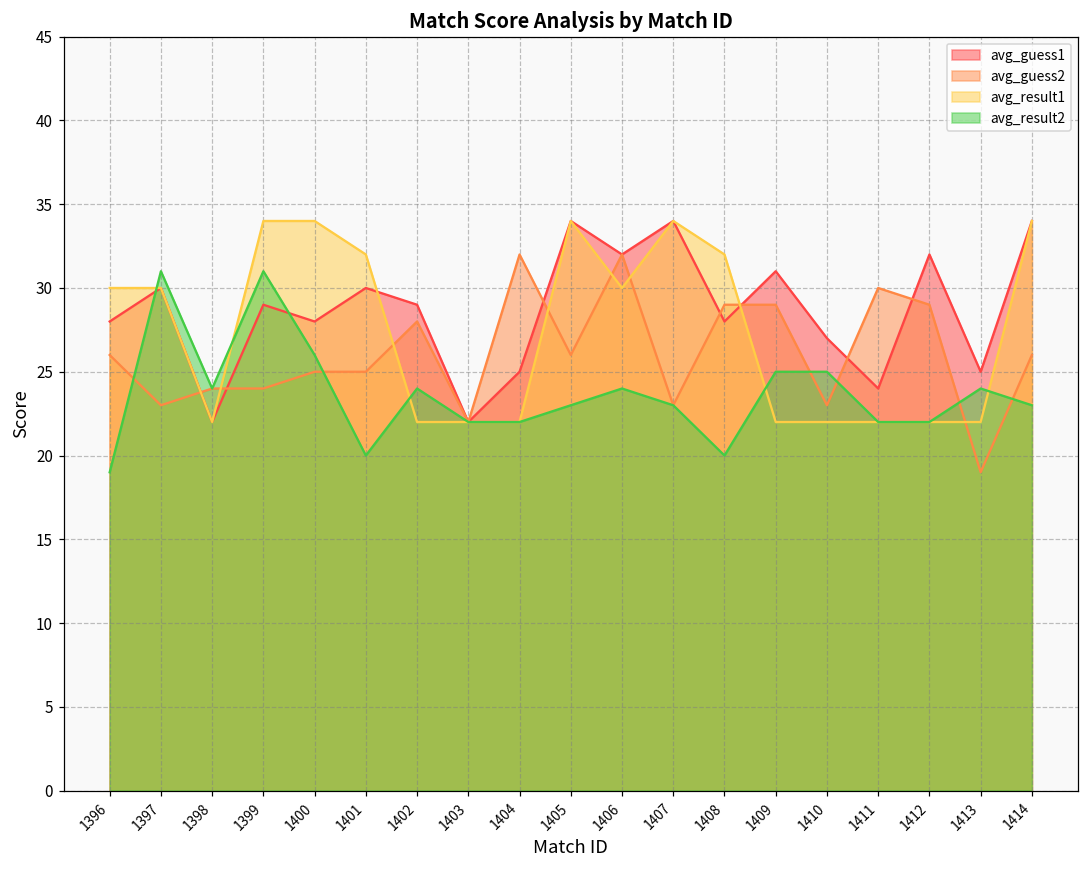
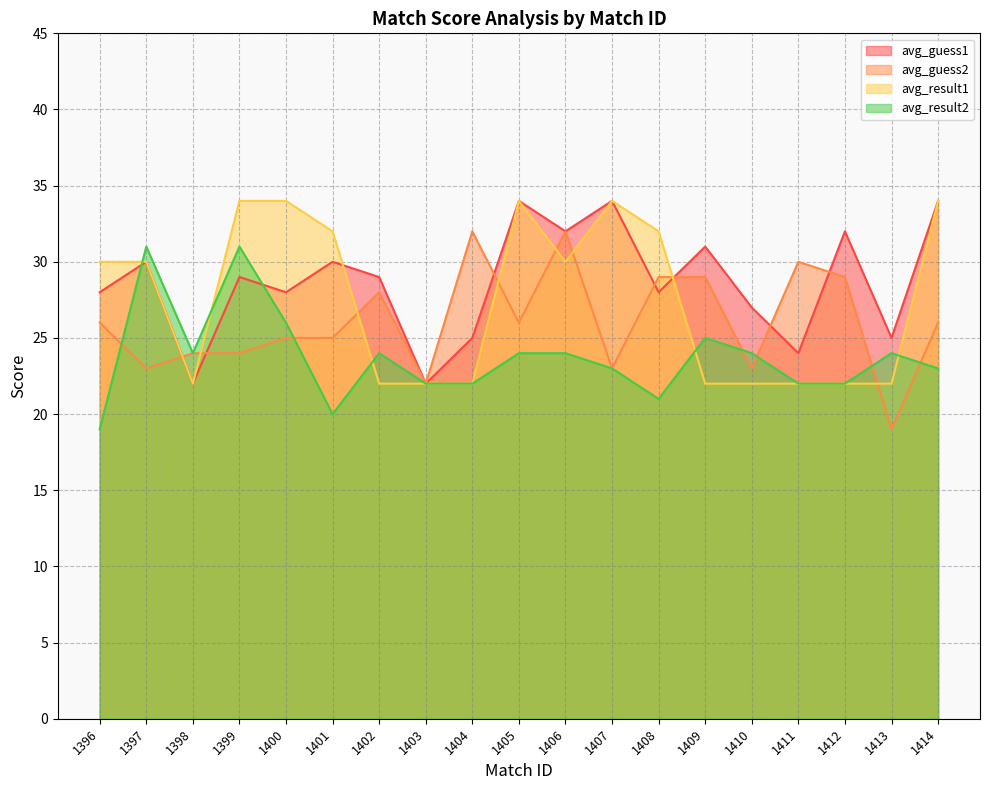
avg_result2, 1405: 23 -> 24
avg_result2, 1408: 20 -> 21
avg_result2, 1410: 25 -> 24
